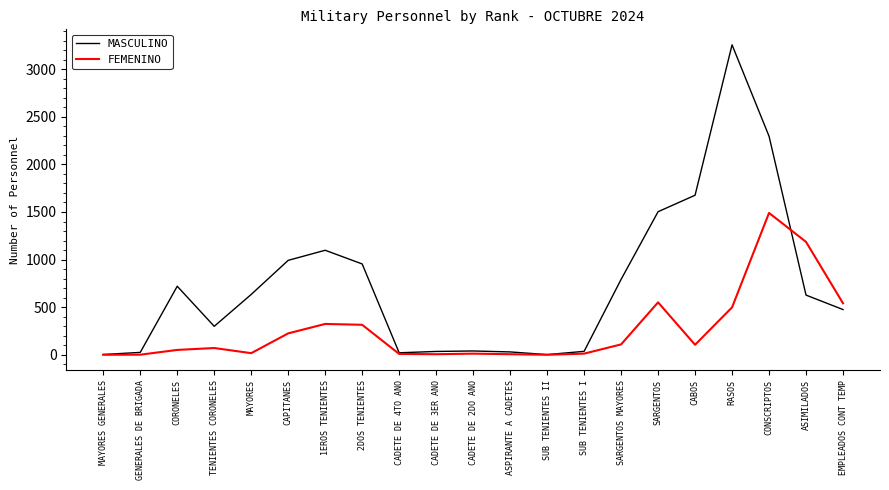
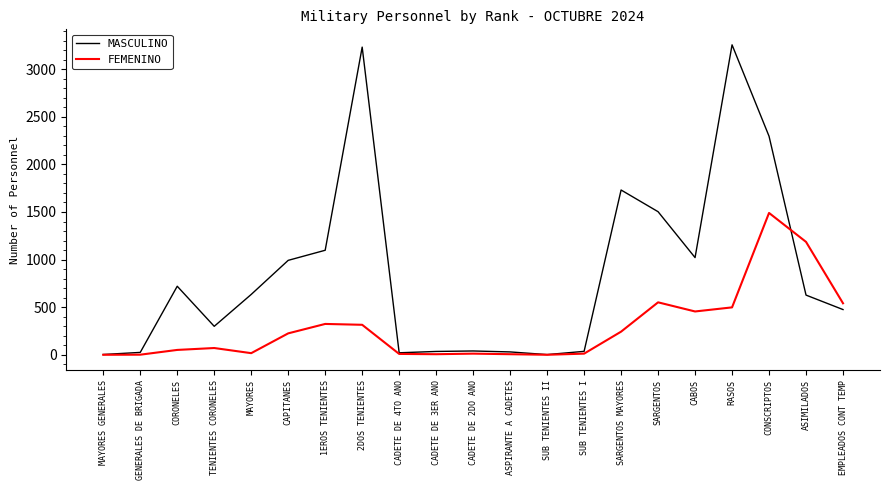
MASCULINO, 2DOS TENIENTES: 1000 -> 3200
MASCULINO, SARGENTOS MAYORES: 800 -> 1700
FEMENINO, SARGENTOS MAYORES: 100 -> 200
MASCULINO, CABOS: 1700 -> 1000
FEMENINO, CABOS: 100 -> 500
